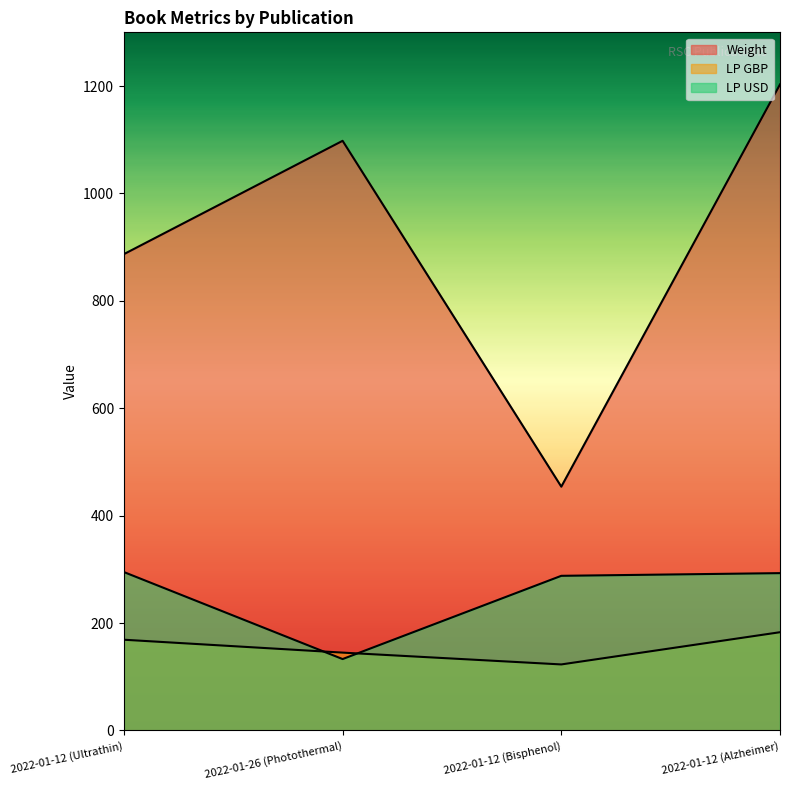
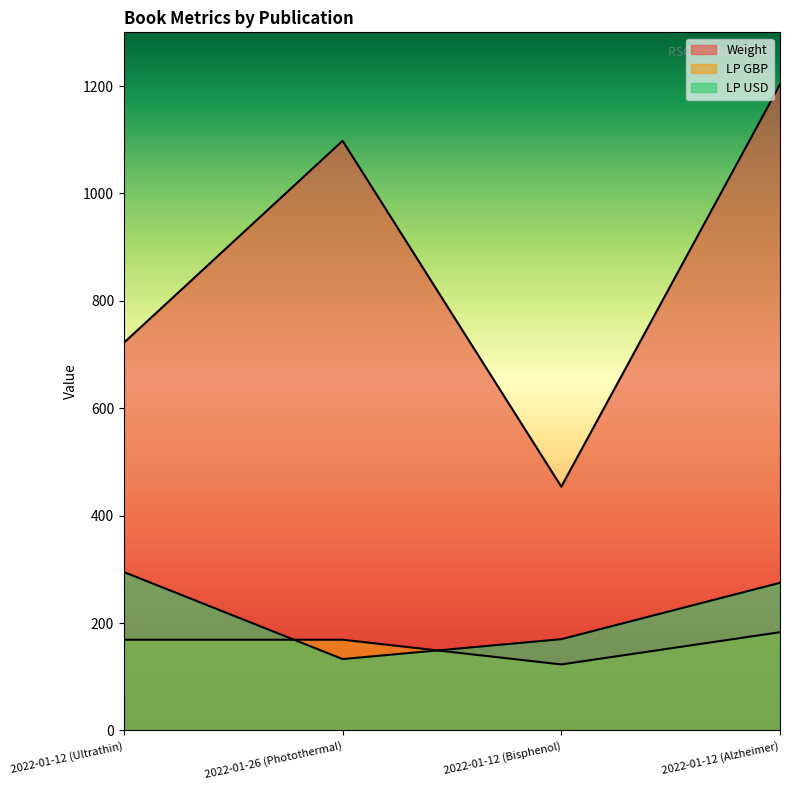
Weight, 2022-01-12 (Ultrathin): 890 -> 720
LP GBP, 2022-01-26 (Photothermal): 150 -> 170
LP USD, 2022-01-12 (Bisphenol): 290 -> 170
LP USD, 2022-01-12 (Alzheimer): 290 -> 280
